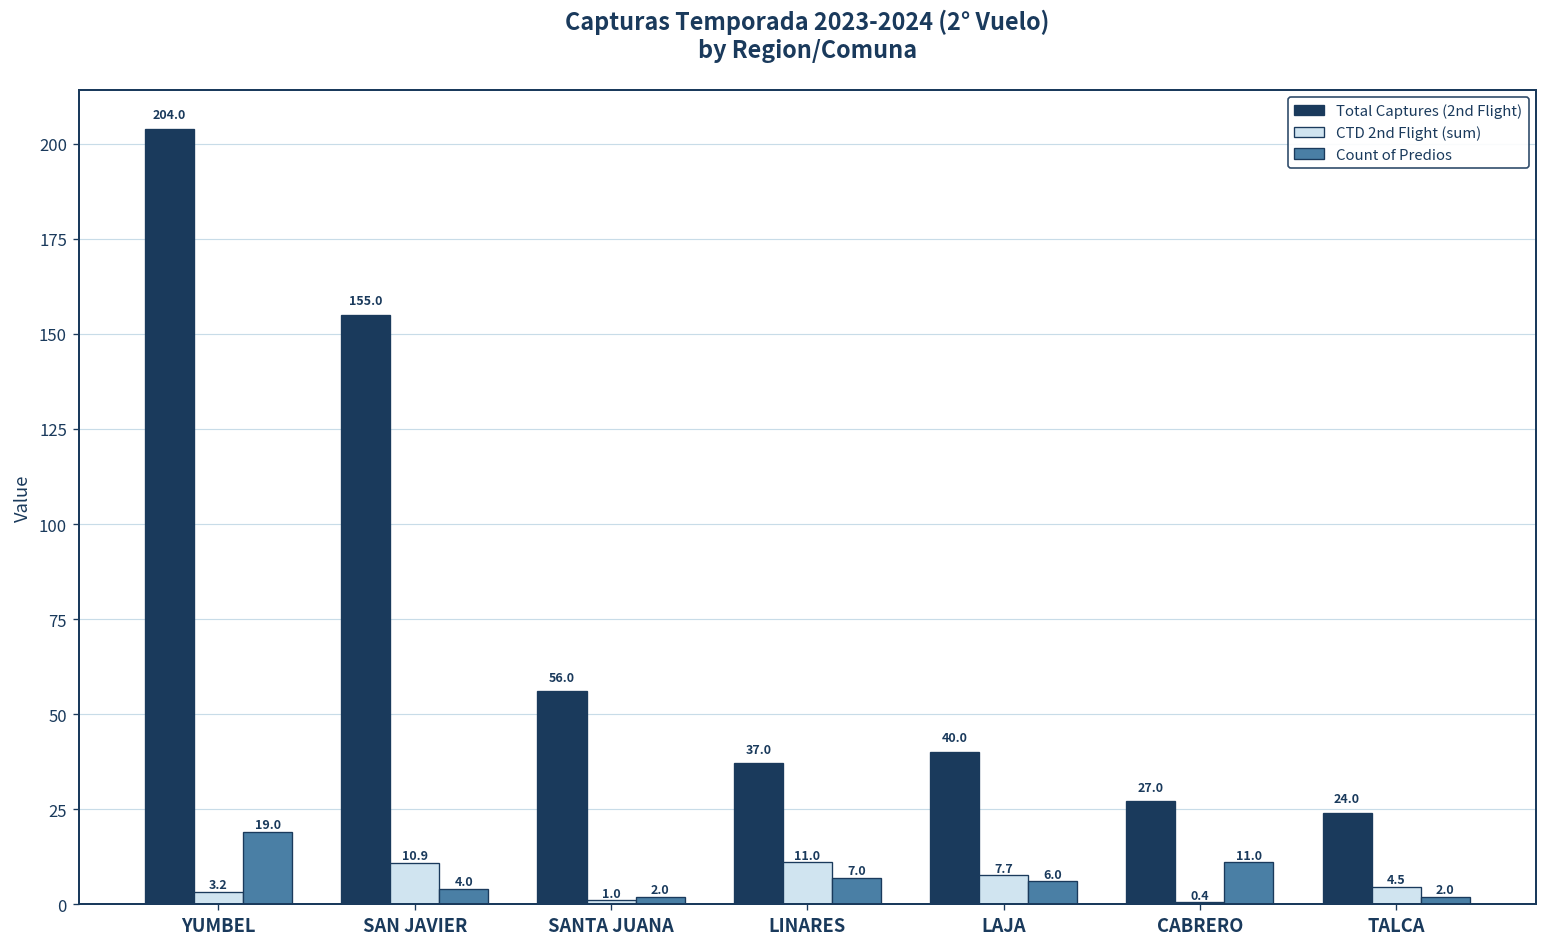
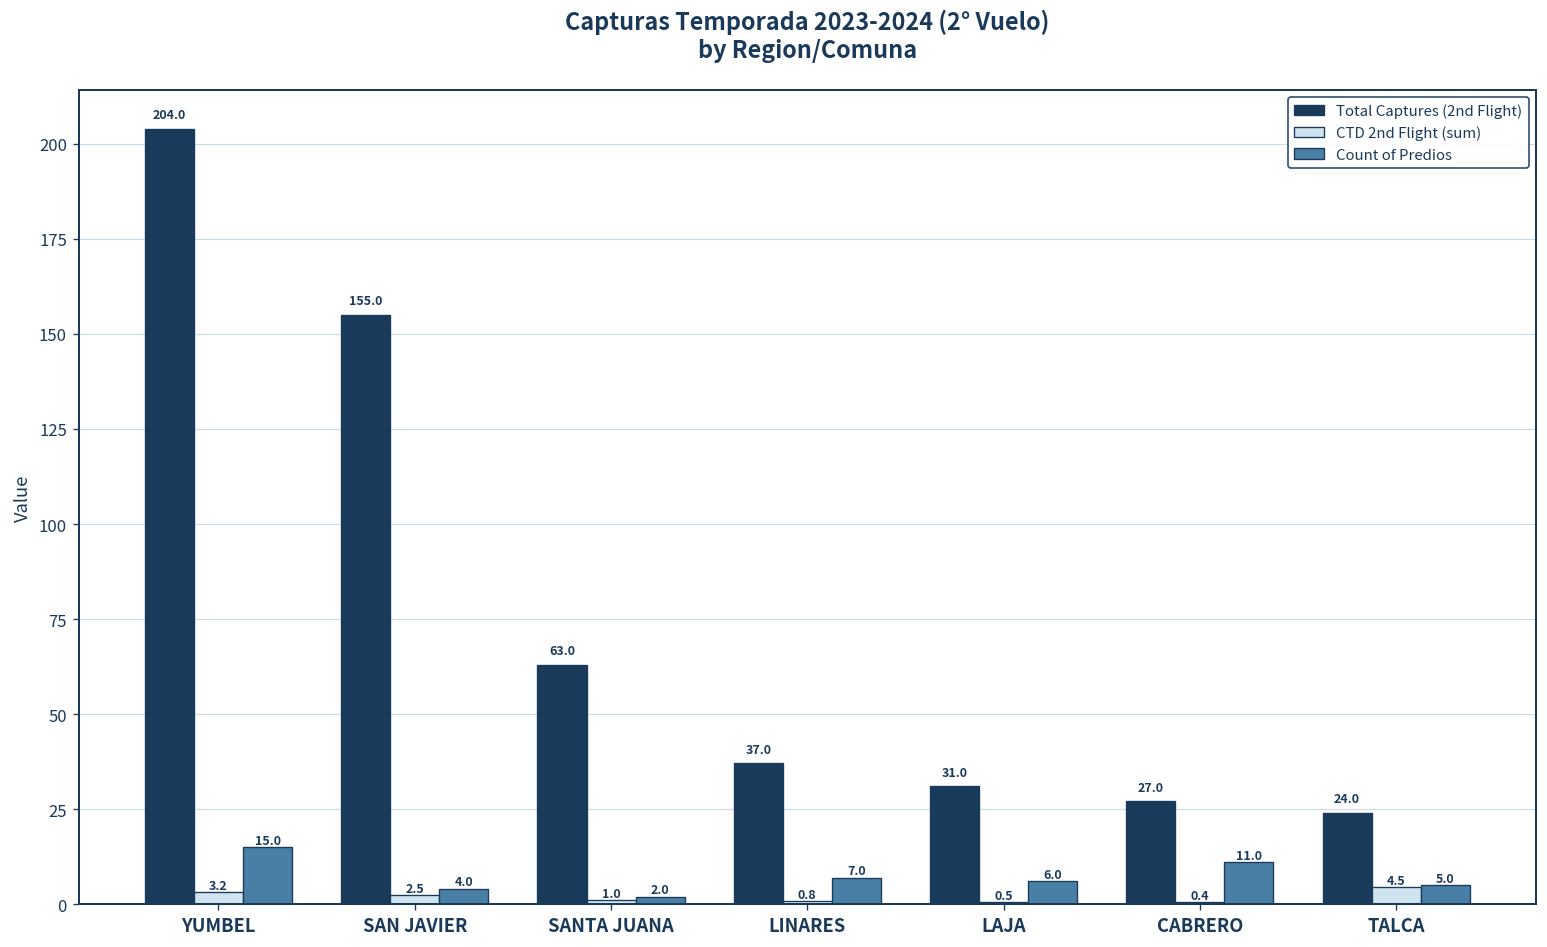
Count of Predios, YUMBEL: 19.0 -> 15.0
CTD 2nd Flight (sum), SAN JAVIER: 10.9 -> 2.5
Total Captures (2nd Flight), SANTA JUANA: 56.0 -> 63.0
CTD 2nd Flight (sum), LINARES: 11.0 -> 0.8
Total Captures (2nd Flight), LAJA: 40.0 -> 31.0
CTD 2nd Flight (sum), LAJA: 7.7 -> 0.5
Count of Predios, TALCA: 2.0 -> 5.0
